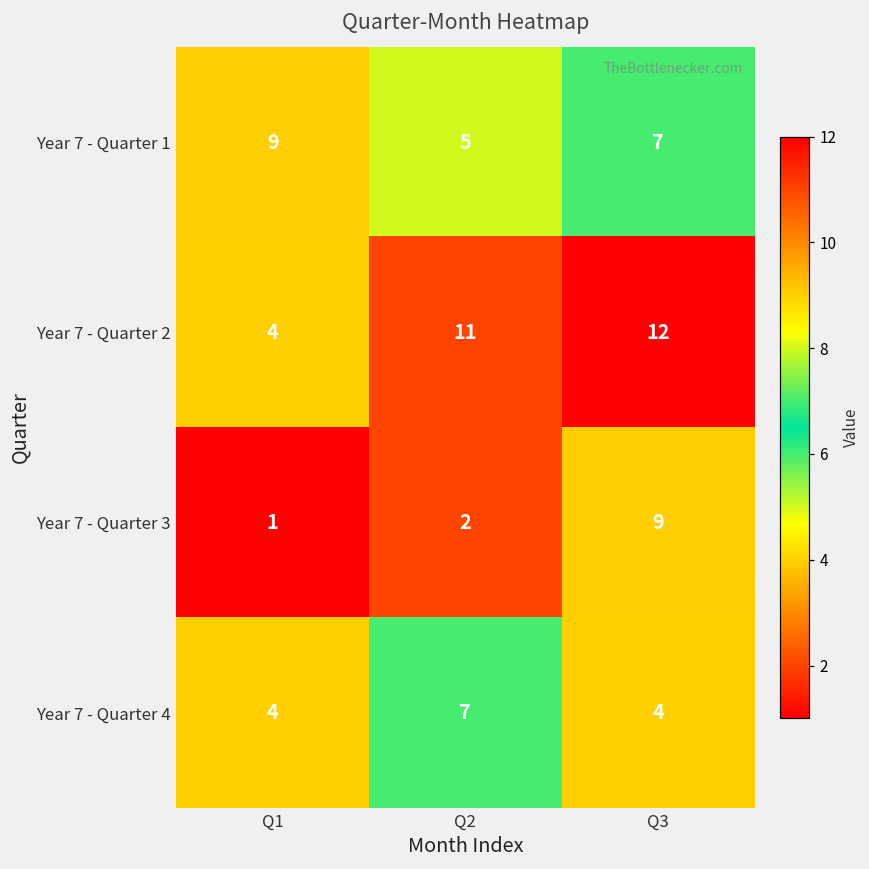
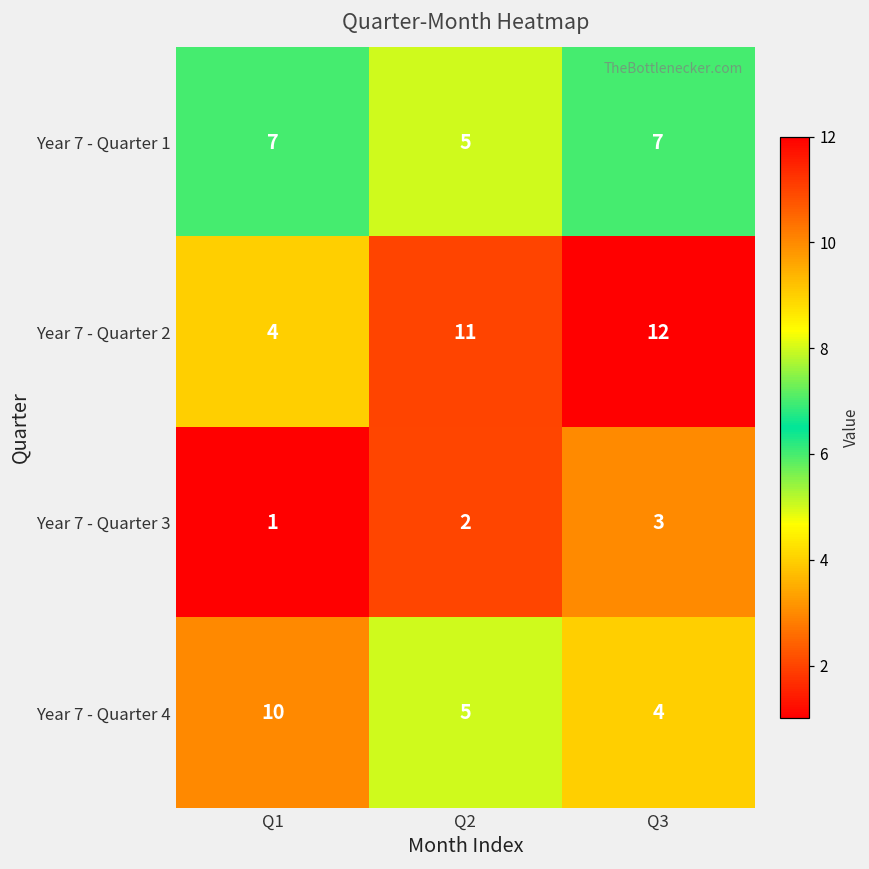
Year 7 - Quarter 1, Q1: 9 -> 7
Year 7 - Quarter 3, Q3: 9 -> 3
Year 7 - Quarter 4, Q1: 4 -> 10
Year 7 - Quarter 4, Q2: 7 -> 5
